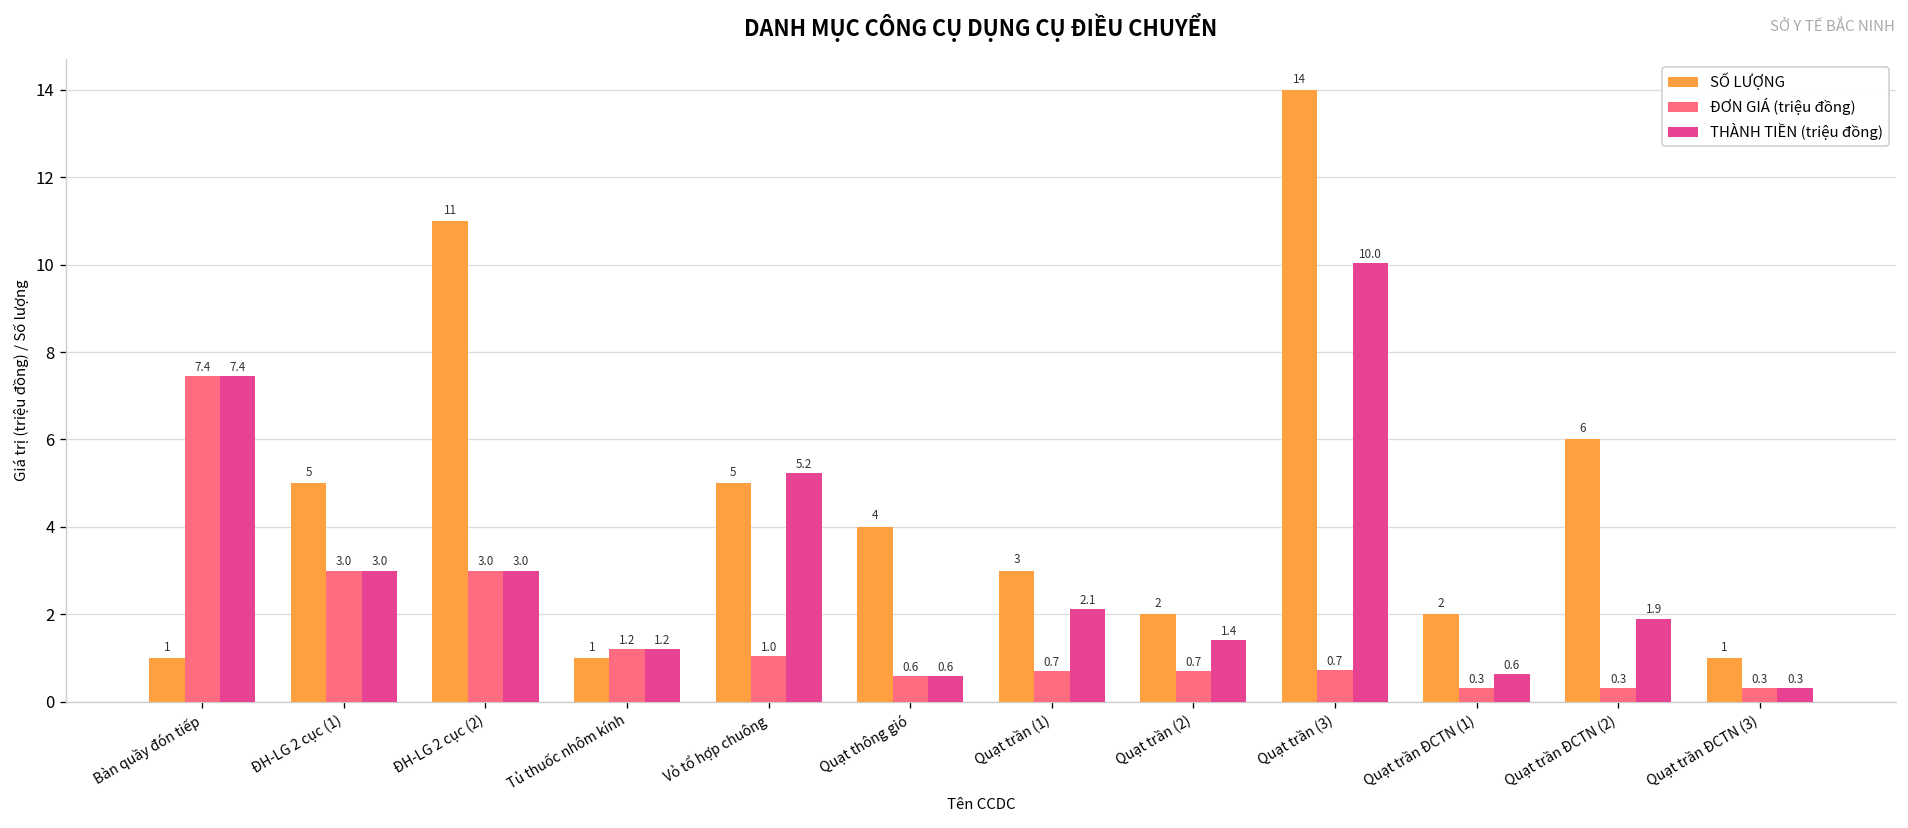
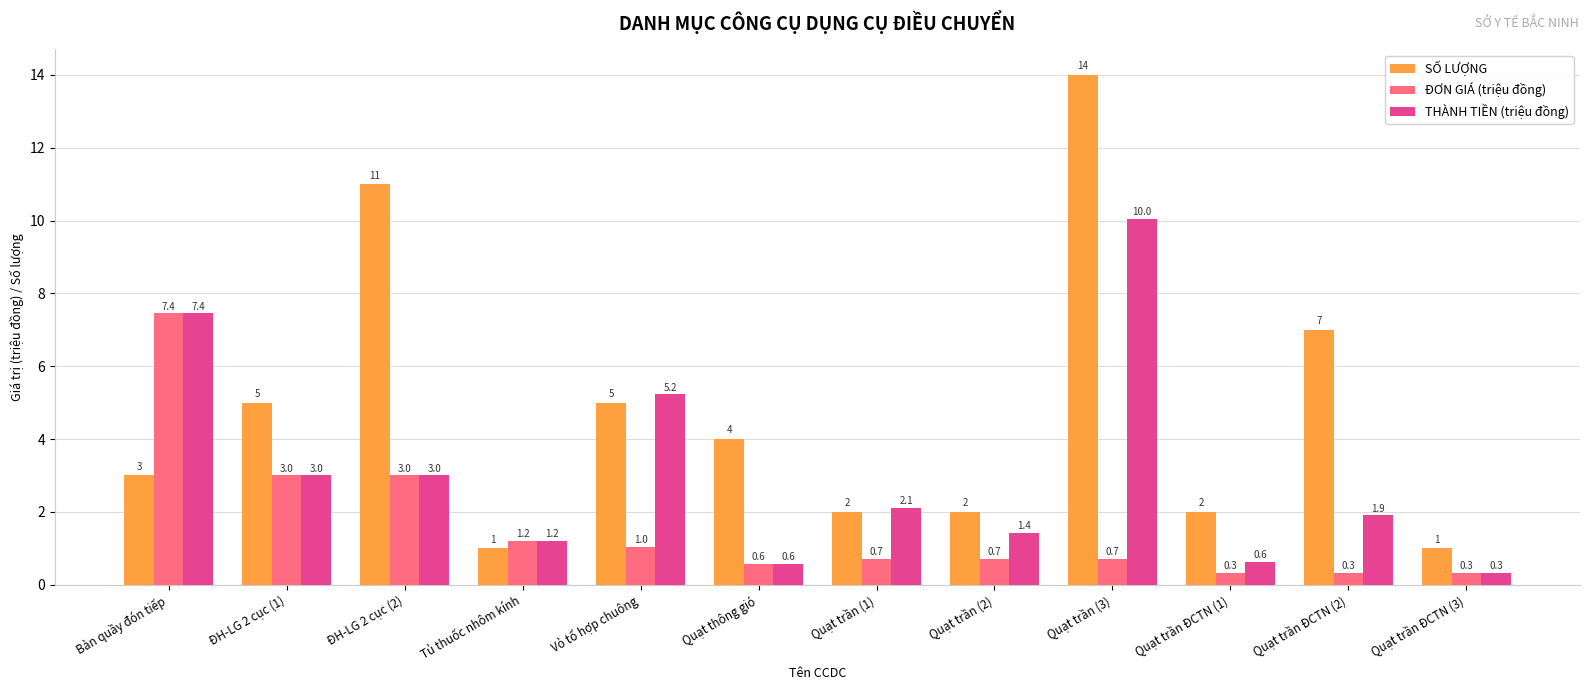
SỐ LƯỢNG, Bàn quầy đón tiếp: 1 -> 3
SỐ LƯỢNG, Quạt trần (1): 3 -> 2
SỐ LƯỢNG, Quạt trần ĐCTN (2): 6 -> 7
